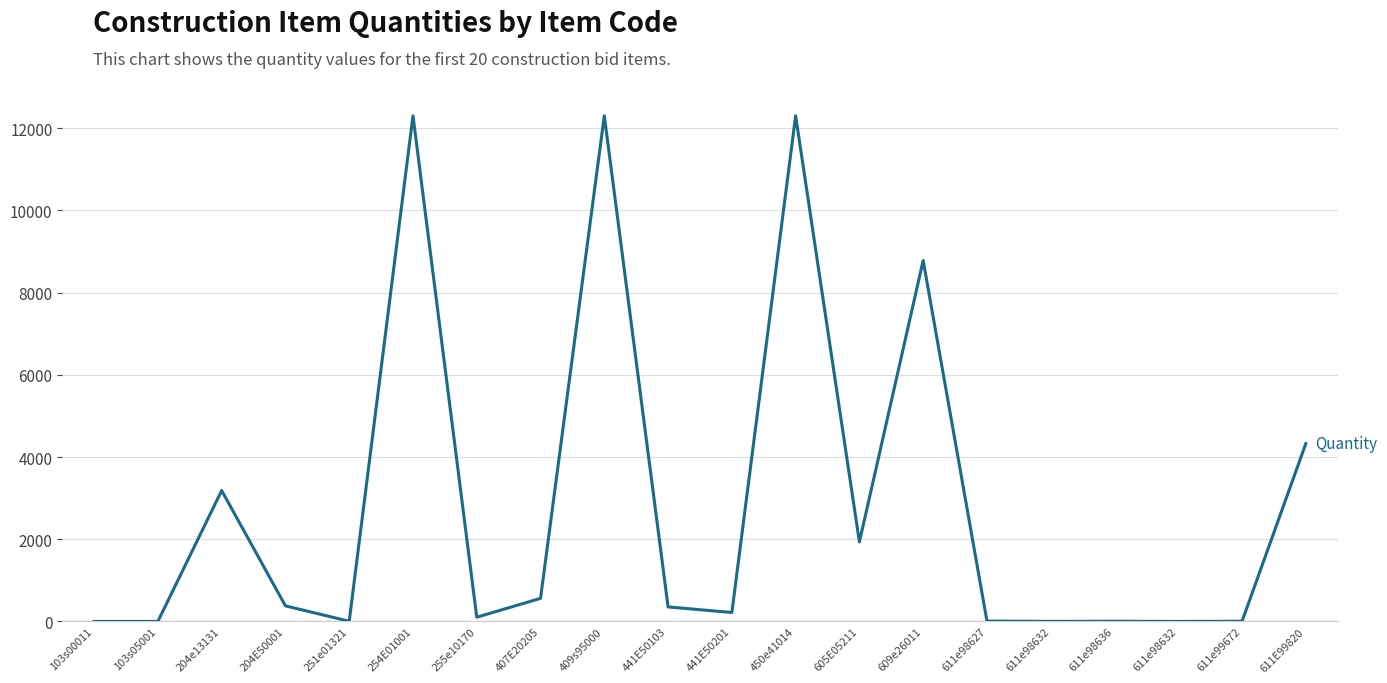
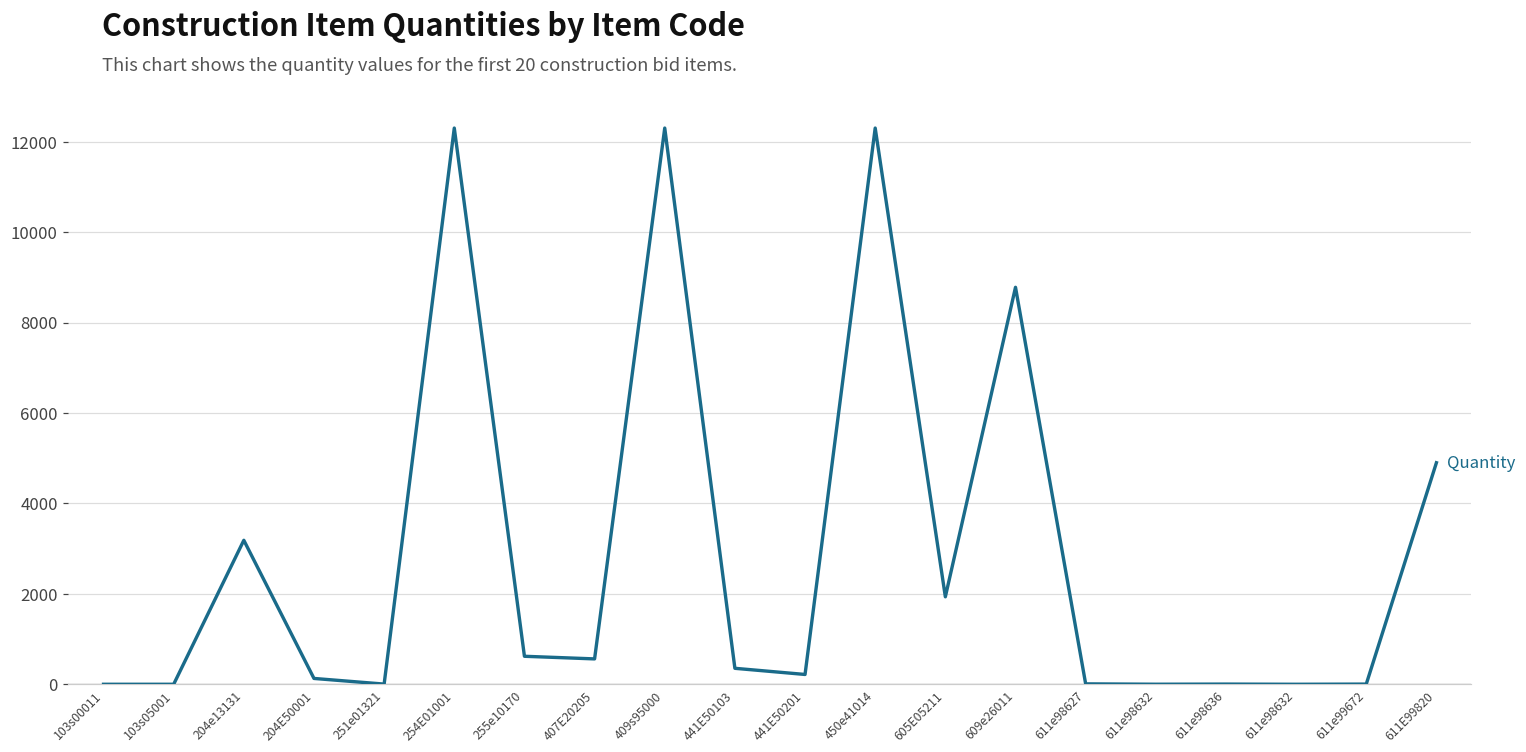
204E50001: 400 -> 100
255e10170: 100 -> 600
611E99820: 4300 -> 4900
